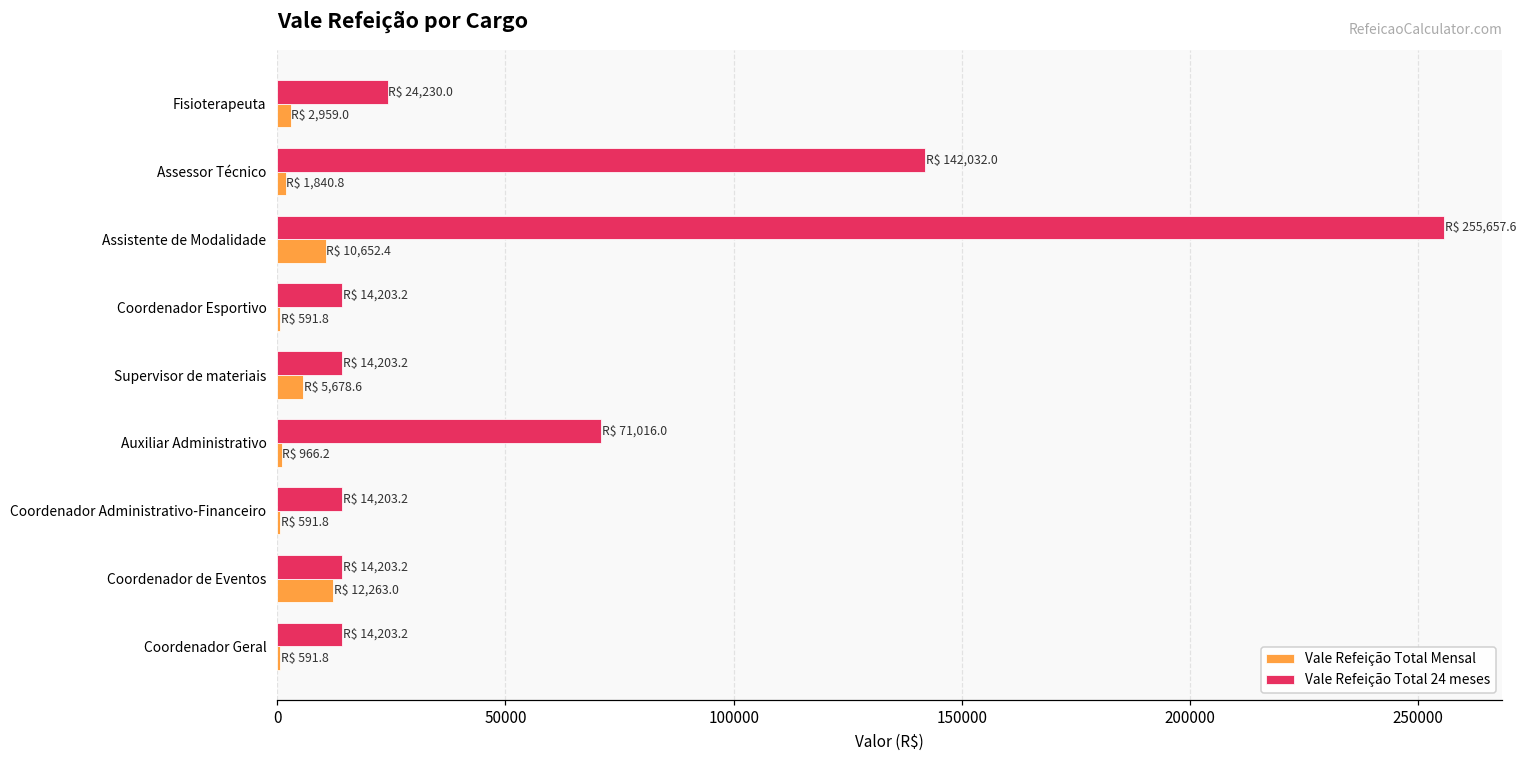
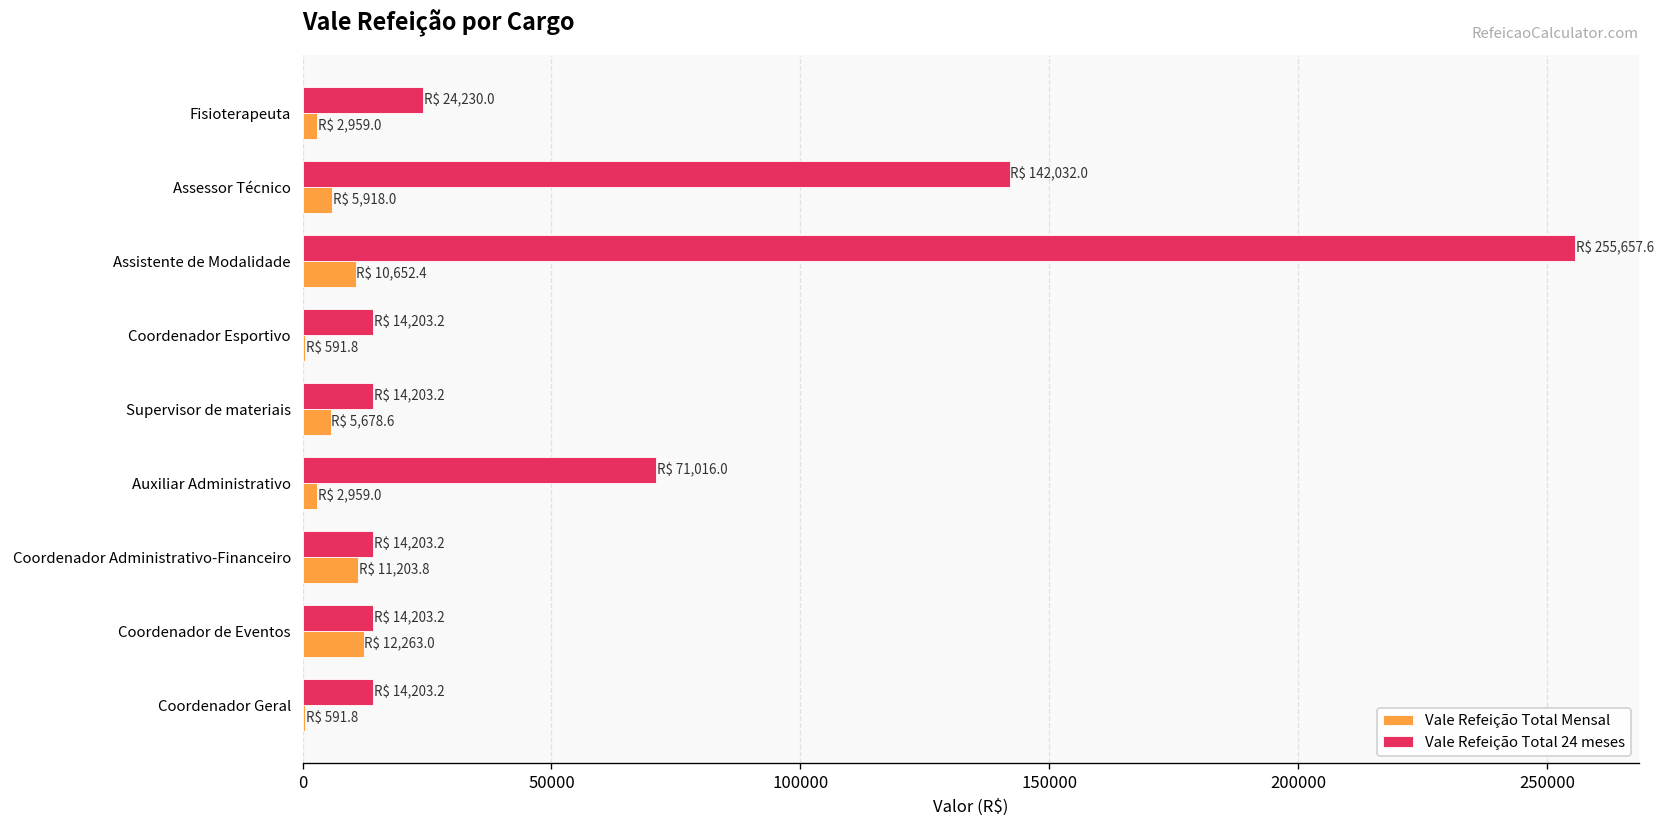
Vale Refeição Total Mensal, Assessor Técnico: 1,840.8 -> 5,918.0
Vale Refeição Total Mensal, Auxiliar Administrativo: 966.2 -> 2,959.0
Vale Refeição Total Mensal, Coordenador Administrativo-Financeiro: 591.8 -> 11,203.8
